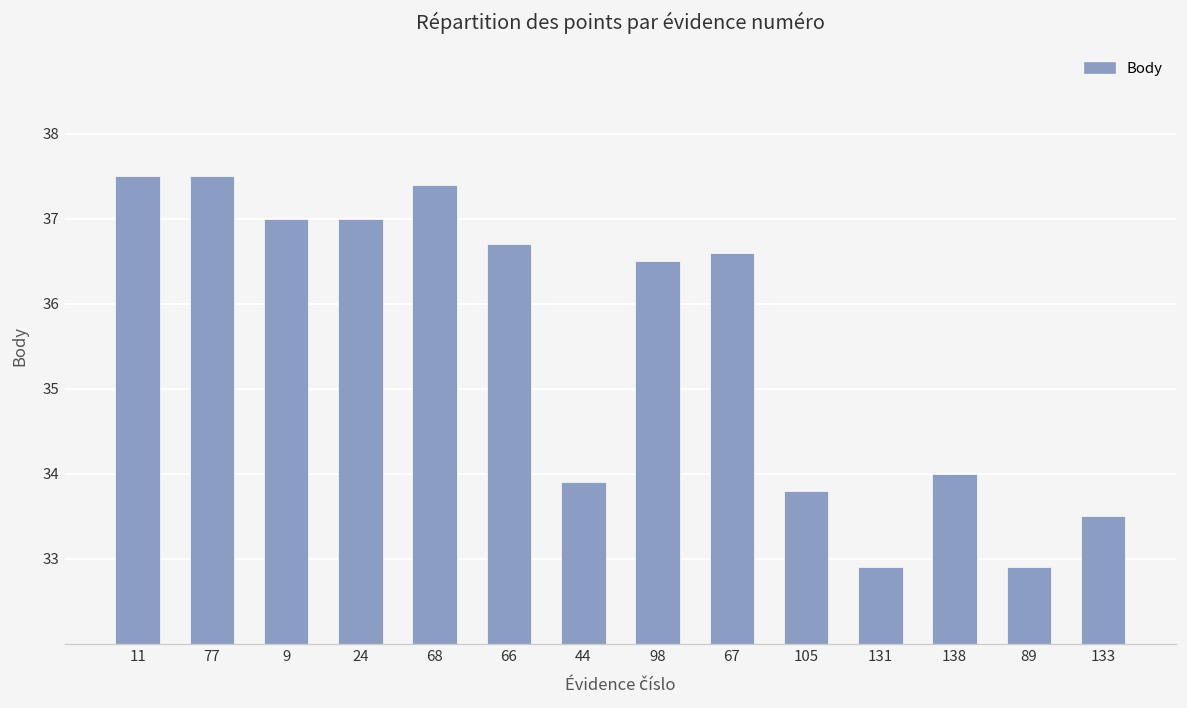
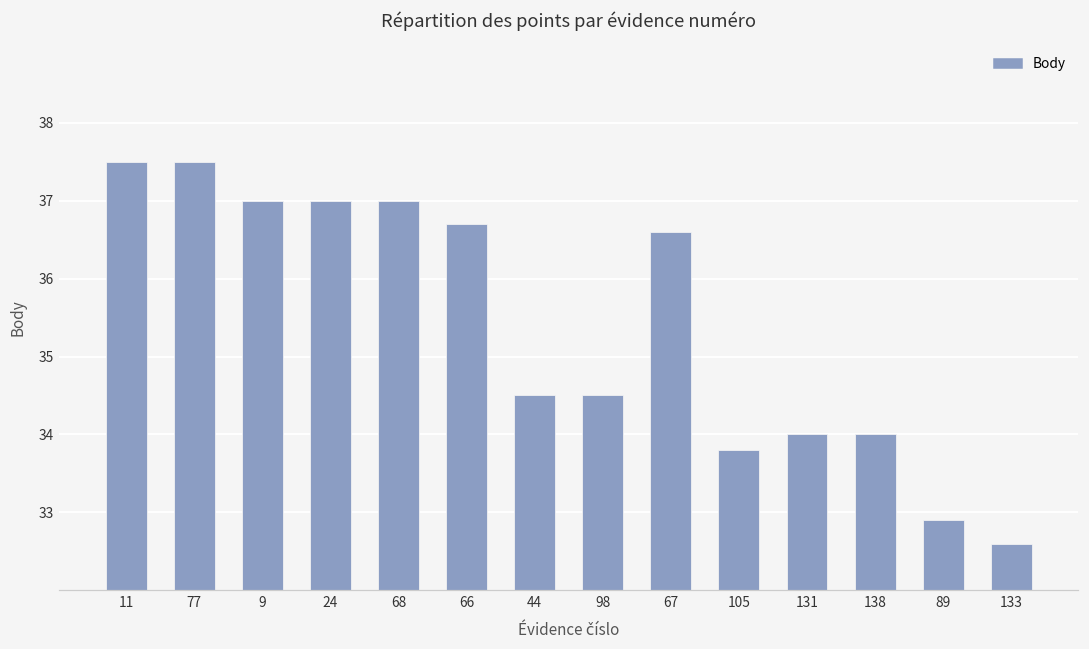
68: 37.4 -> 37.0
44: 33.9 -> 34.5
98: 36.5 -> 34.5
131: 32.9 -> 34.0
133: 33.5 -> 32.6
